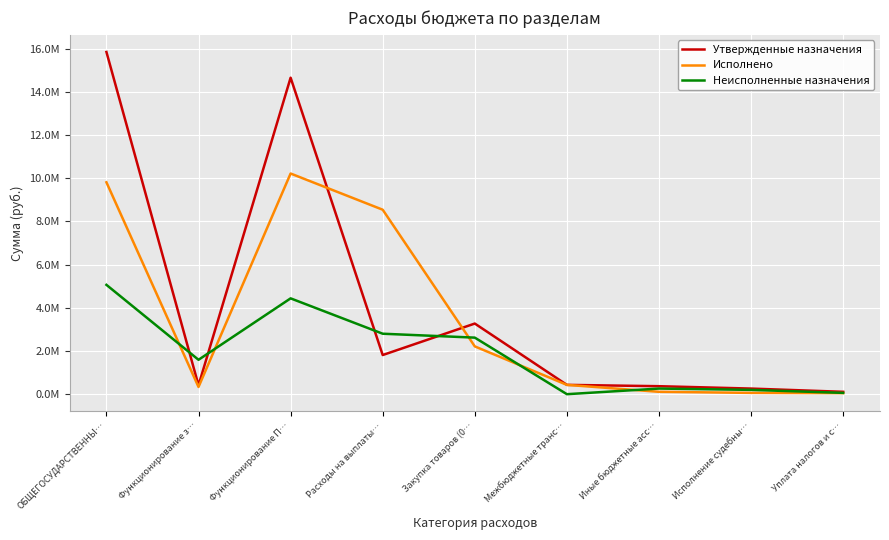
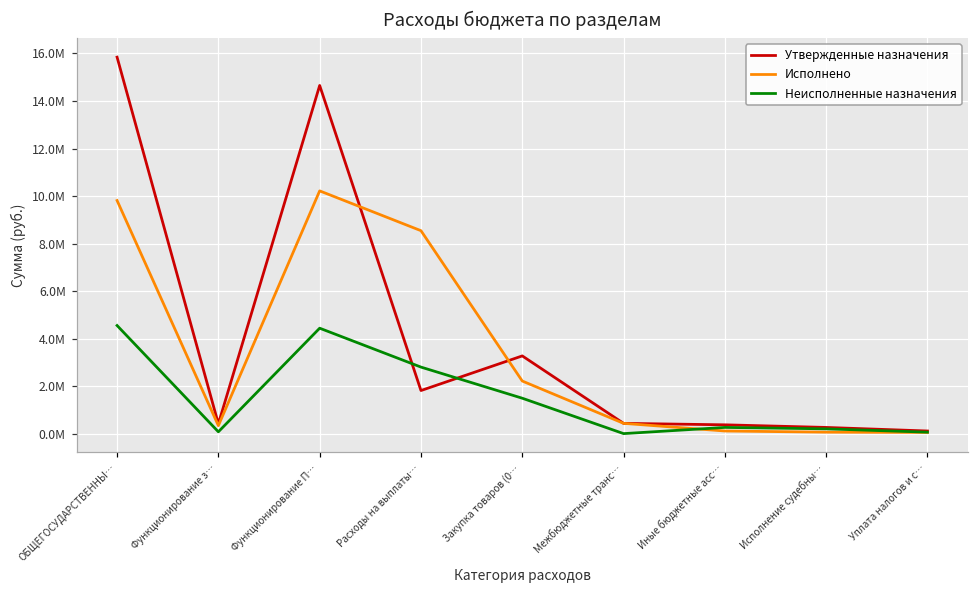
Неисполненные назначения, ОБЩЕГОСУДАРСТВЕННЫ…: 5100000 -> 4500000
Неисполненные назначения, Функционирование з…: 1600000 -> 100000
Неисполненные назначения, Закупка товаров (0…: 2600000 -> 1500000
